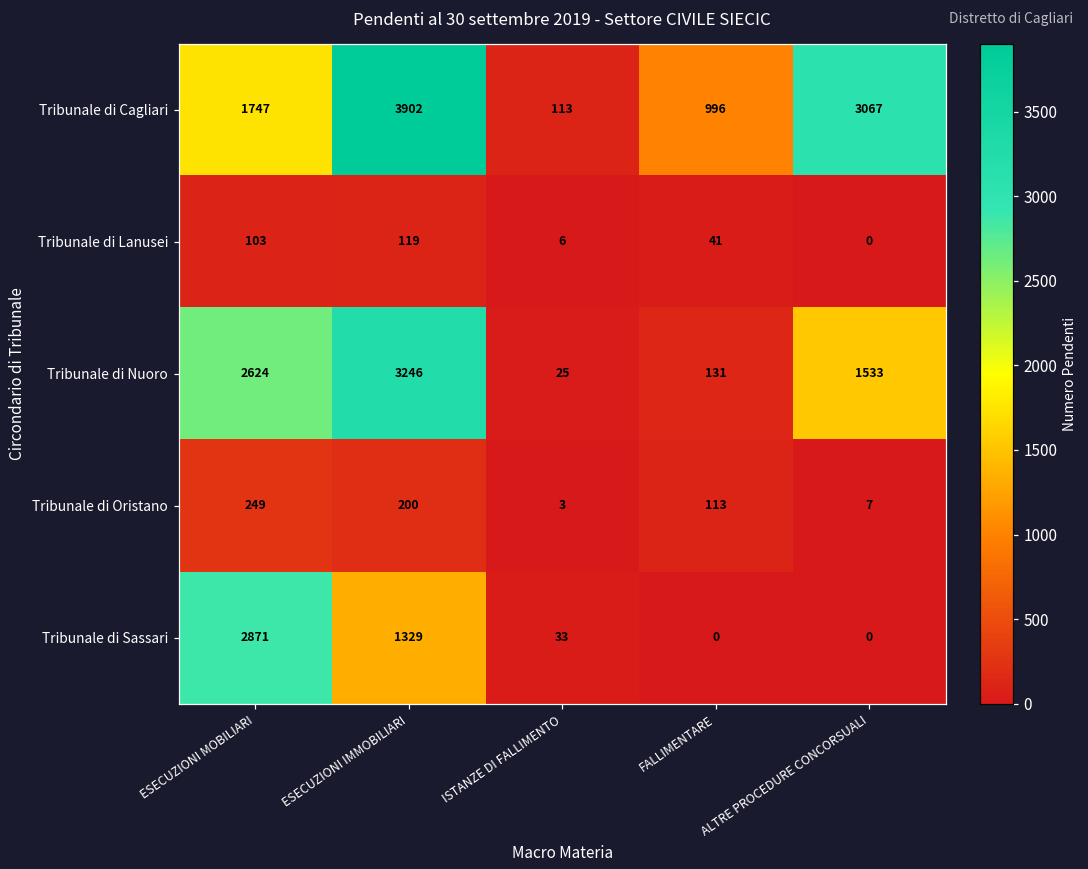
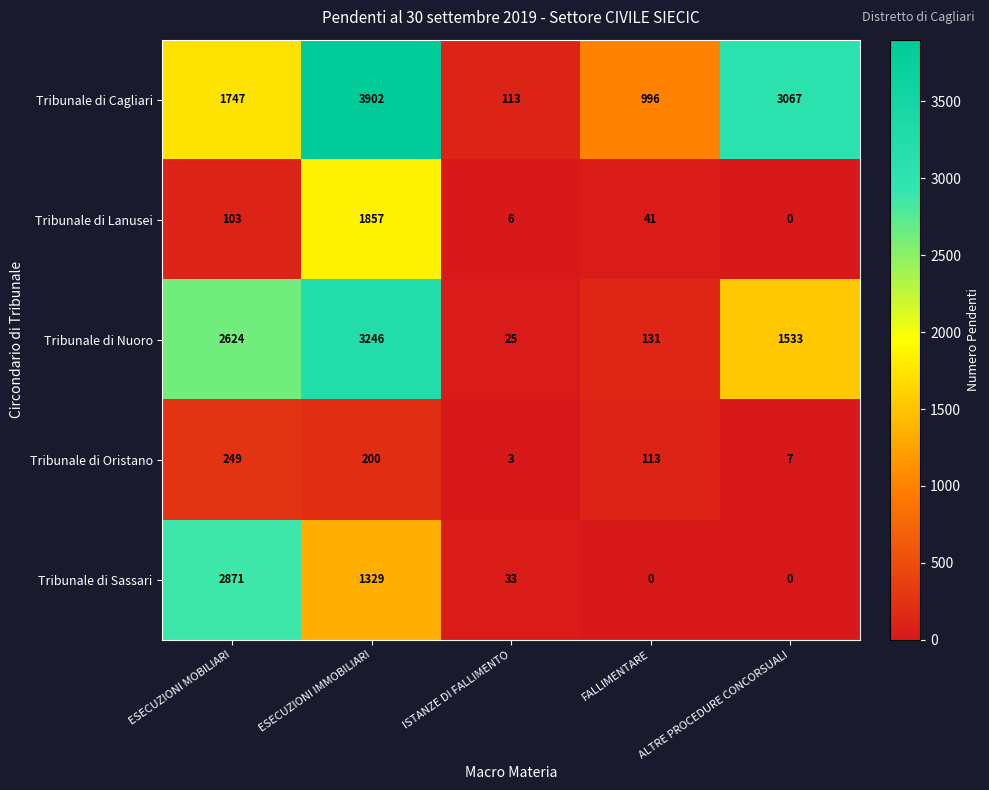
Tribunale di Lanusei, ESECUZIONI IMMOBILIARI: 119 -> 1857
